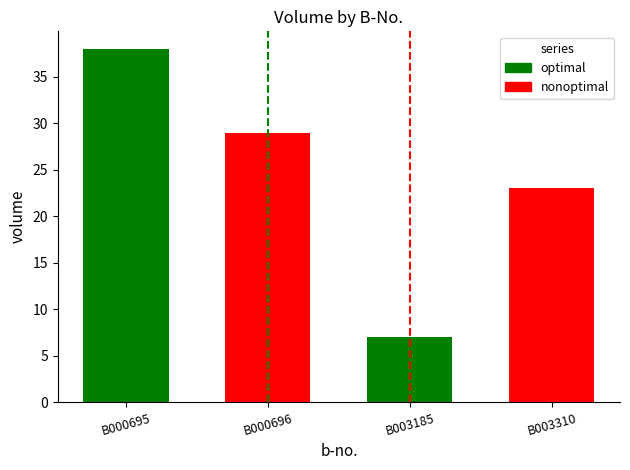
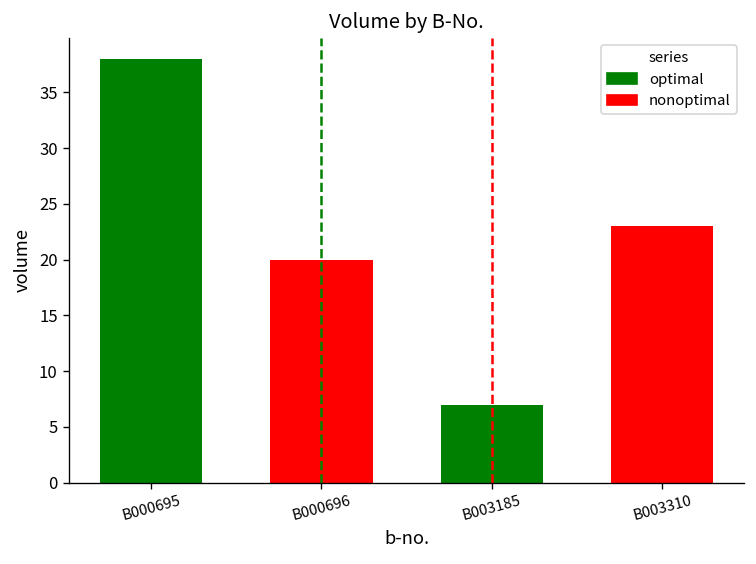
nonoptimal, B000696: 29 -> 20
